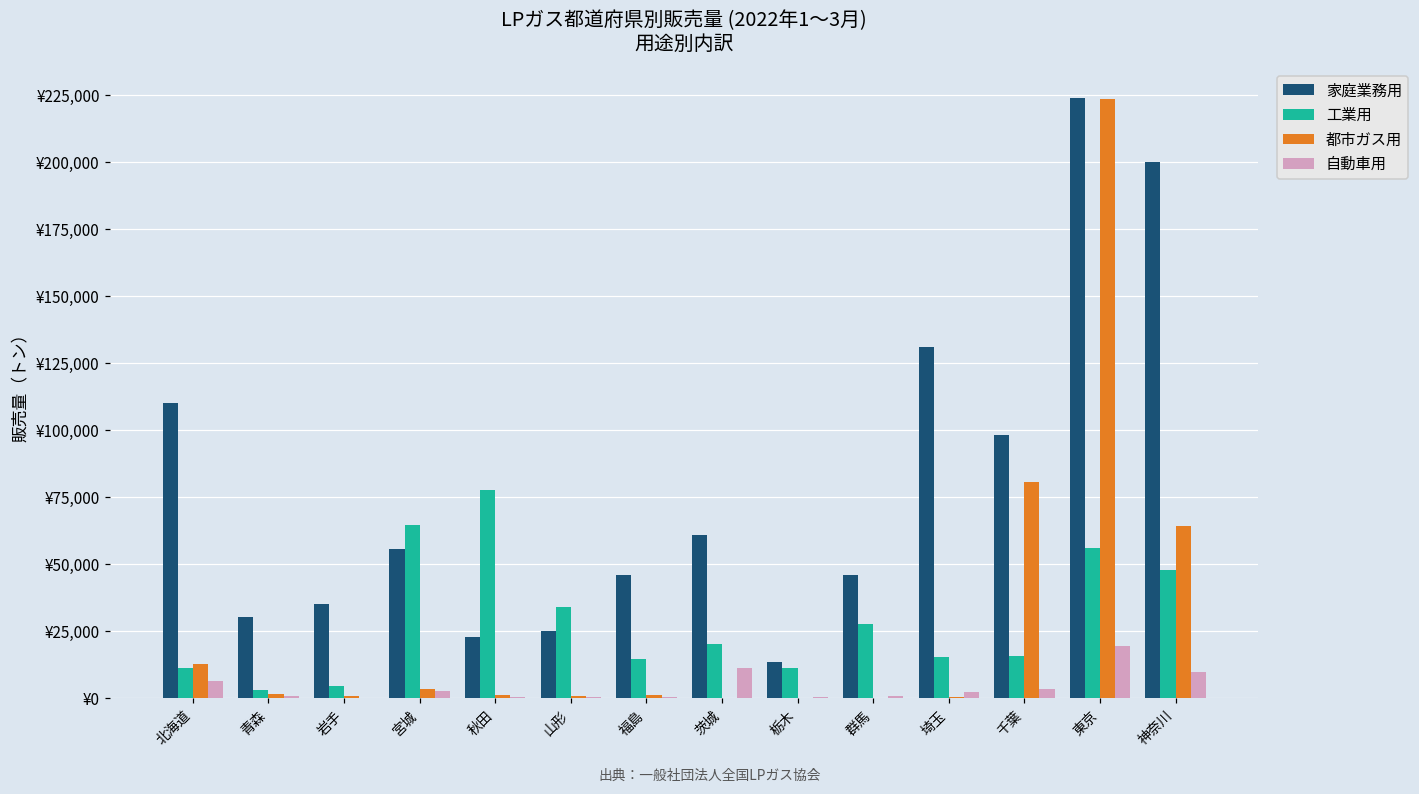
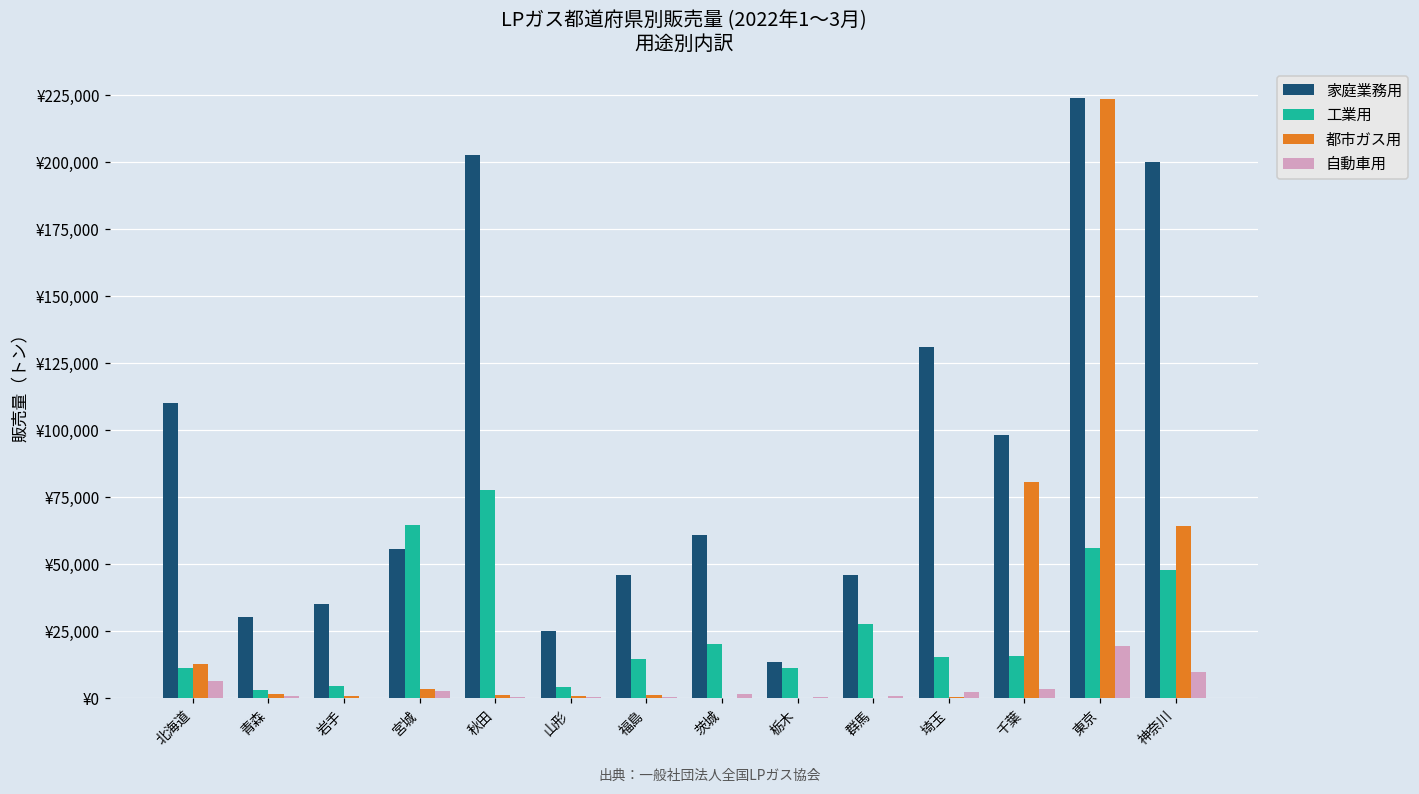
家庭業務用, 秋田: ¥23,000 -> ¥202,000
工業用, 山形: ¥34,000 -> ¥4,000
自動車用, 茨城: ¥11,000 -> ¥2,000
